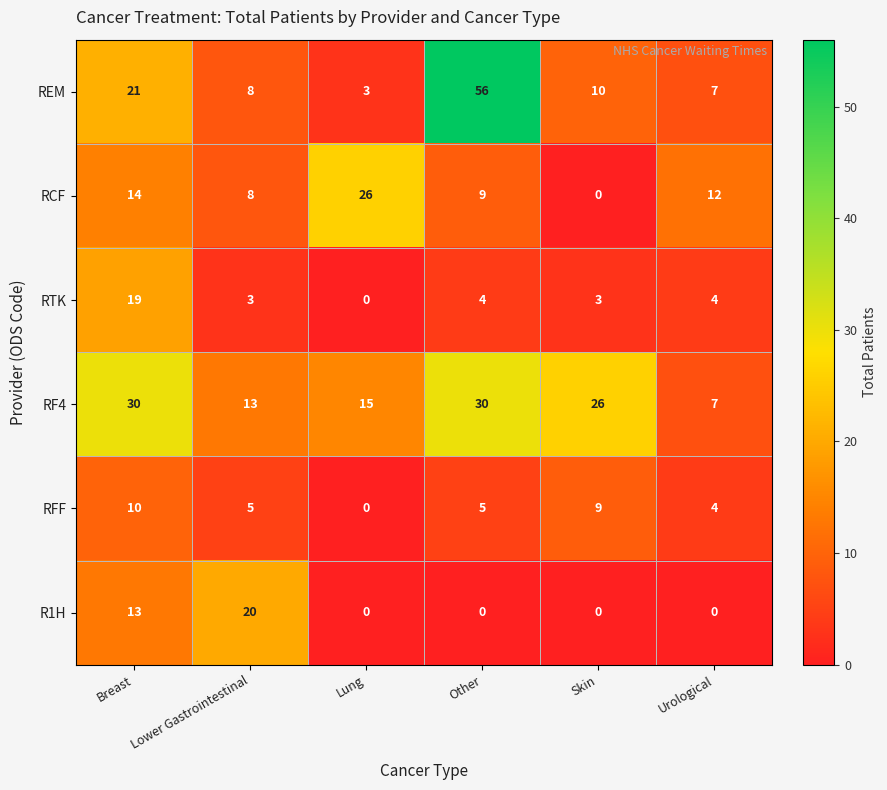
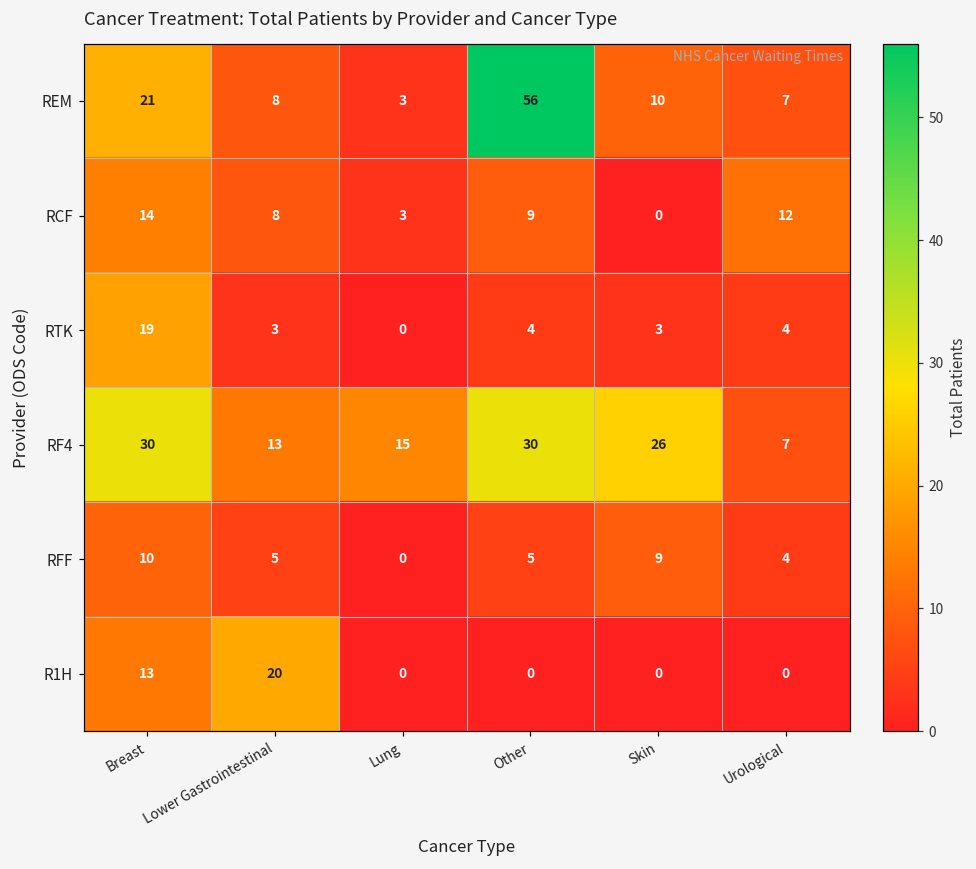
RCF, Lung: 26 -> 3
